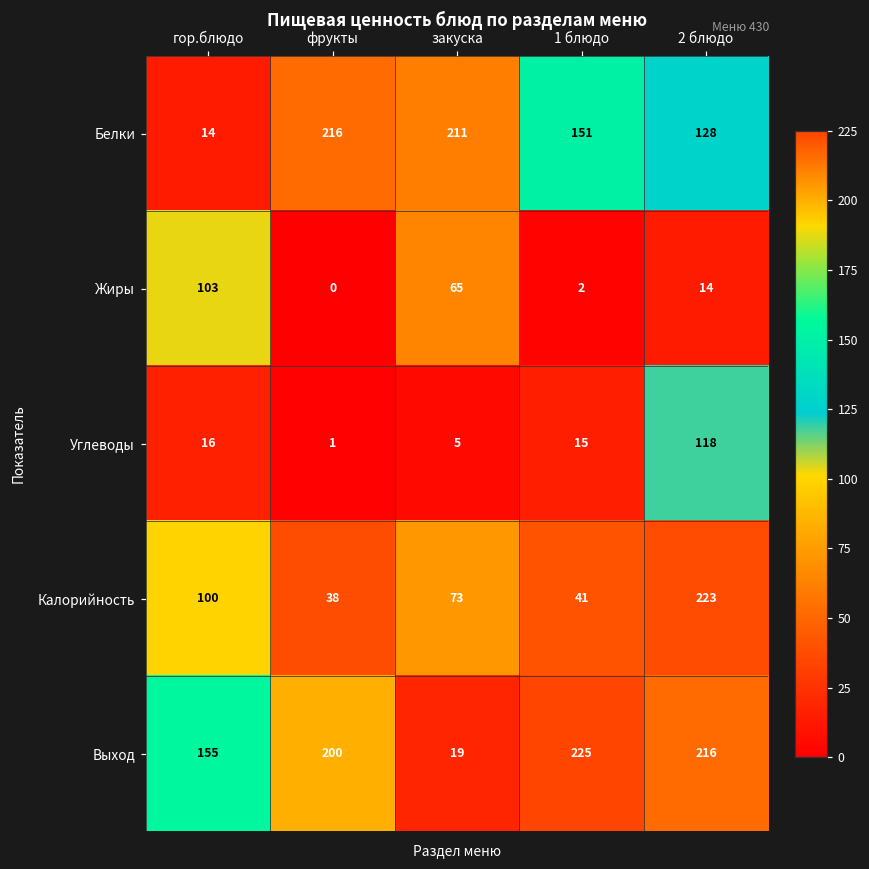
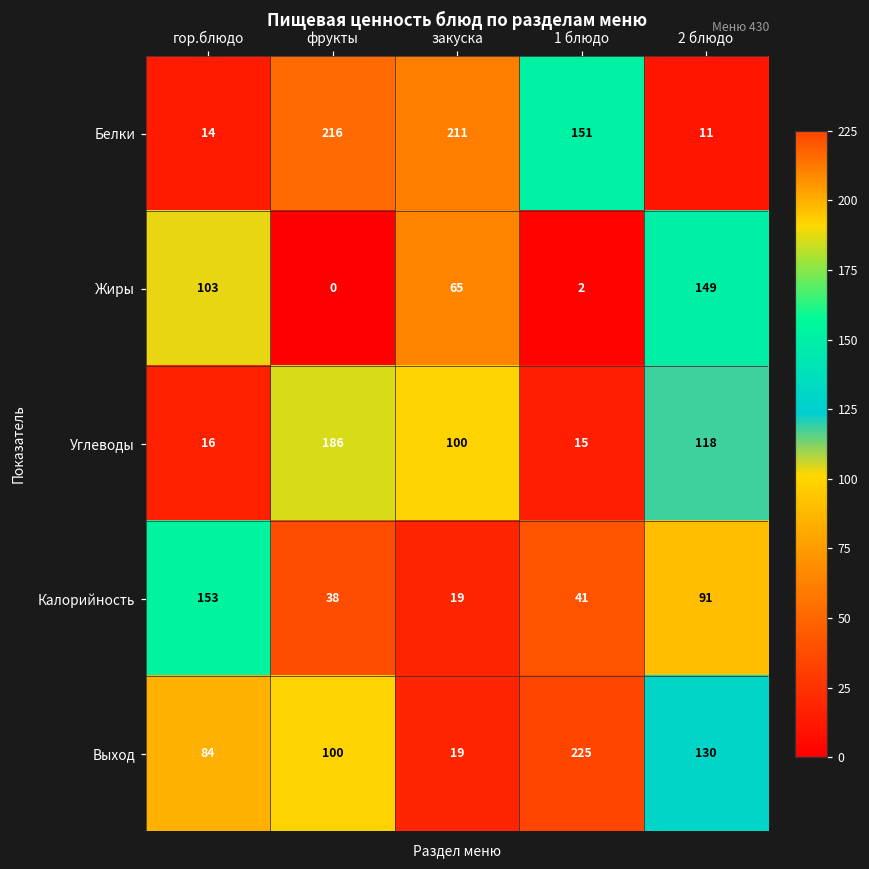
Белки, 2 блюдо: 128 -> 11
Жиры, 2 блюдо: 14 -> 149
Углеводы, фрукты: 1 -> 186
Углеводы, закуска: 5 -> 100
Калорийность, гор.блюдо: 100 -> 153
Калорийность, закуска: 73 -> 19
Калорийность, 2 блюдо: 223 -> 91
Выход, гор.блюдо: 155 -> 84
Выход, фрукты: 200 -> 100
Выход, 2 блюдо: 216 -> 130
